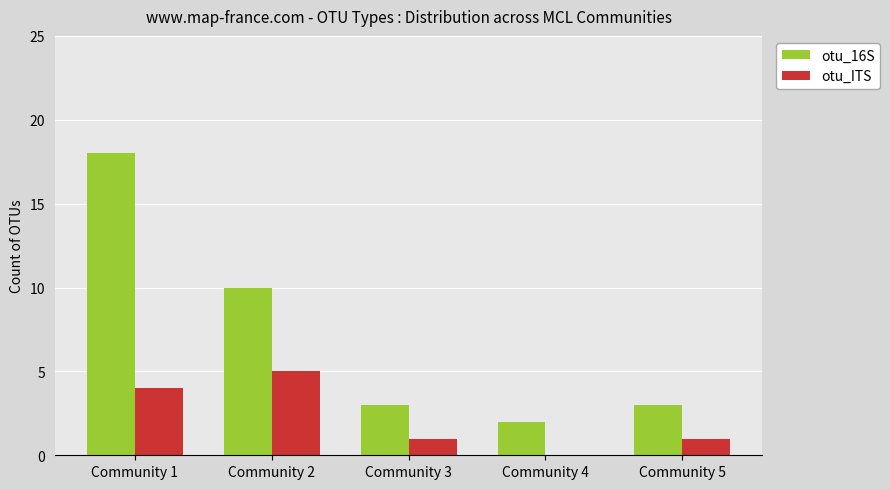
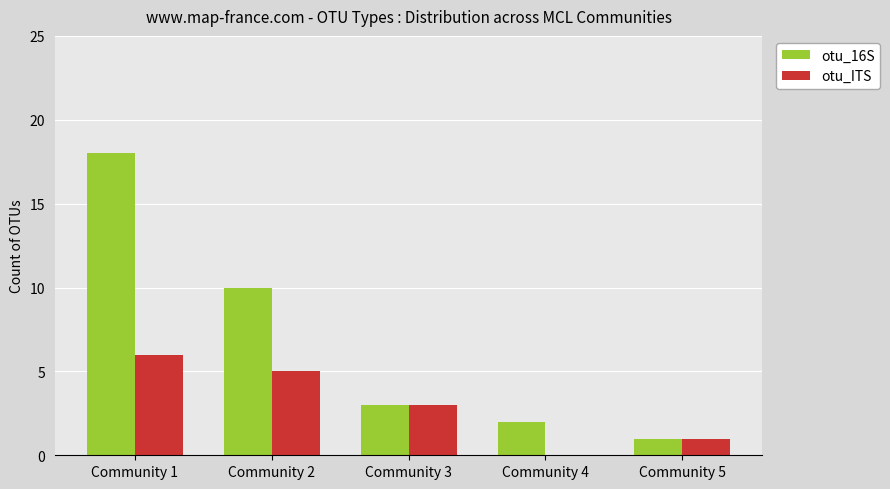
otu_ITS, Community 1: 4 -> 6
otu_ITS, Community 3: 1 -> 3
otu_16S, Community 5: 3 -> 1
